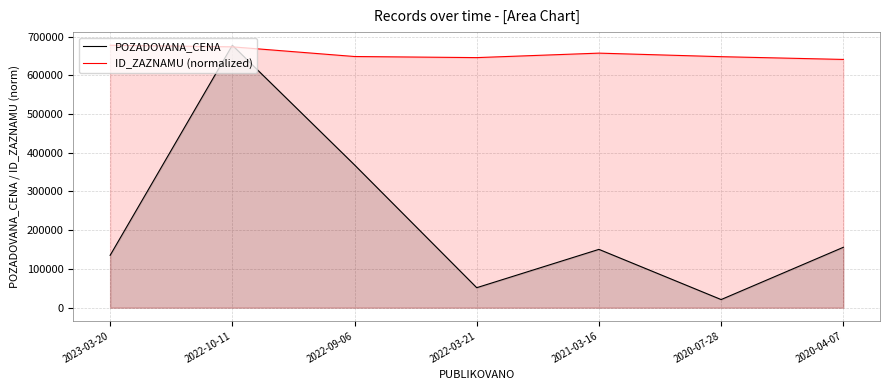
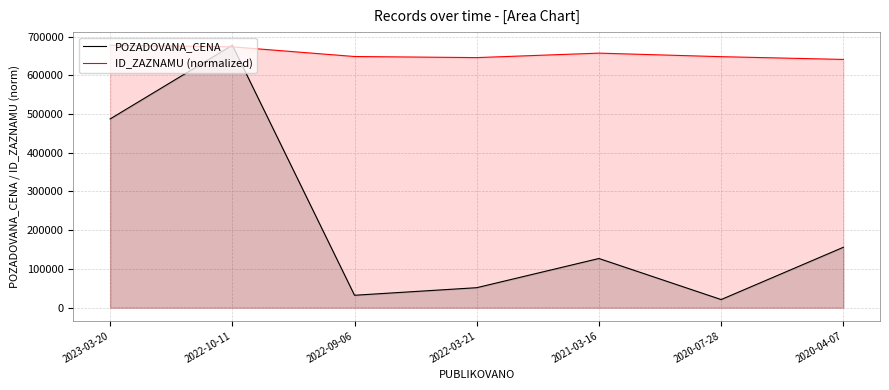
POZADOVANA_CENA, 2023-03-20: 140000 -> 490000
POZADOVANA_CENA, 2022-09-06: 370000 -> 30000
POZADOVANA_CENA, 2021-03-16: 150000 -> 130000
